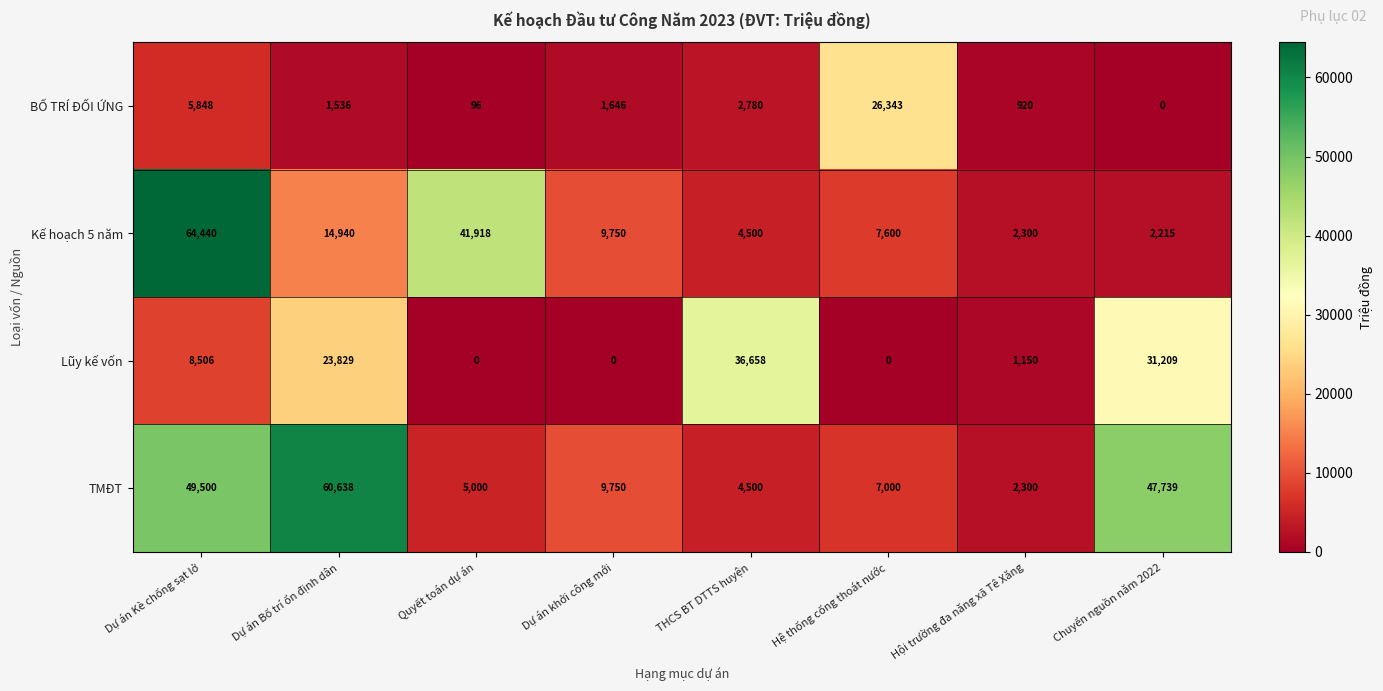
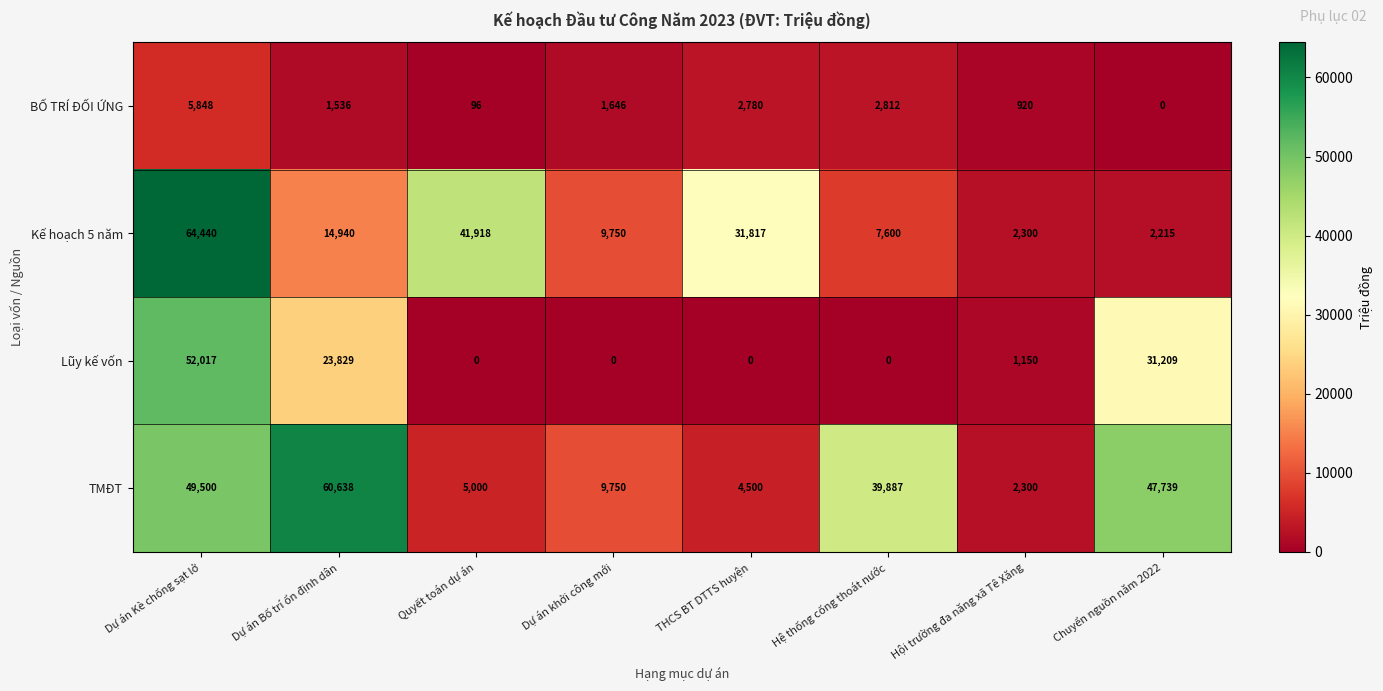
BỐ TRÍ ĐỐI ỨNG, Hệ thống cống thoát nước: 26,343 -> 2,812
Kế hoạch 5 năm, THCS BT DTTS huyện: 4,500 -> 31,817
Lũy kế vốn, Dự án Kè chống sạt lở: 8,506 -> 52,017
Lũy kế vốn, THCS BT DTTS huyện: 36,658 -> 0
TMĐT, Hệ thống cống thoát nước: 7,000 -> 39,887
